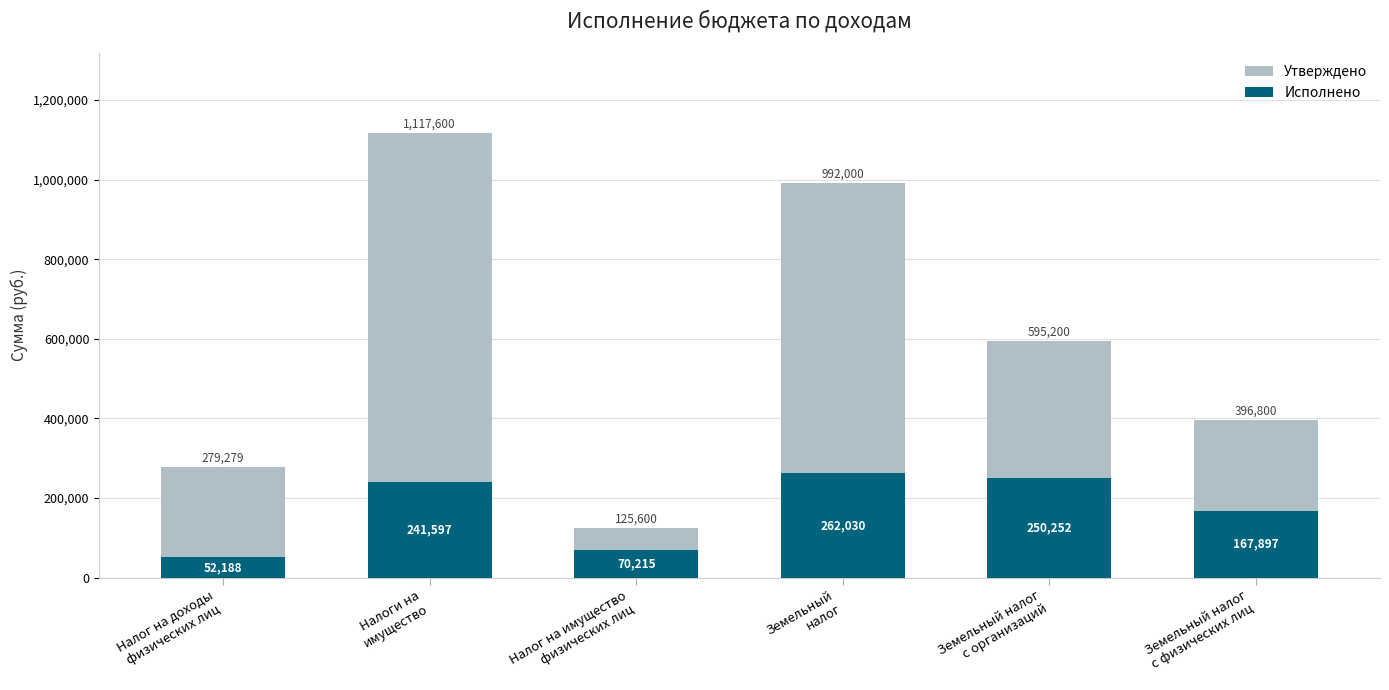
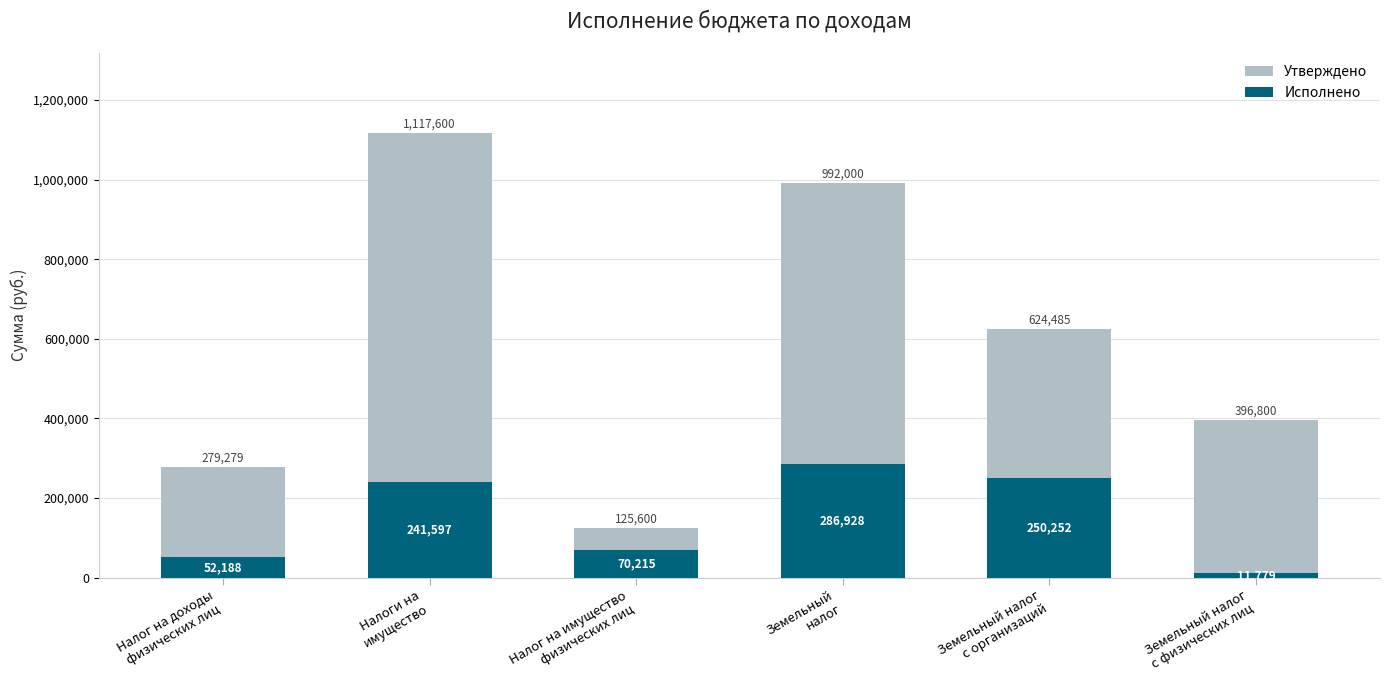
Исполнено, Земельный налог: 262,030 -> 286,928
Утверждено, Земельный налог с организаций: 595,200 -> 624,485
Исполнено, Земельный налог с физических лиц: 167,897 -> 11,779
